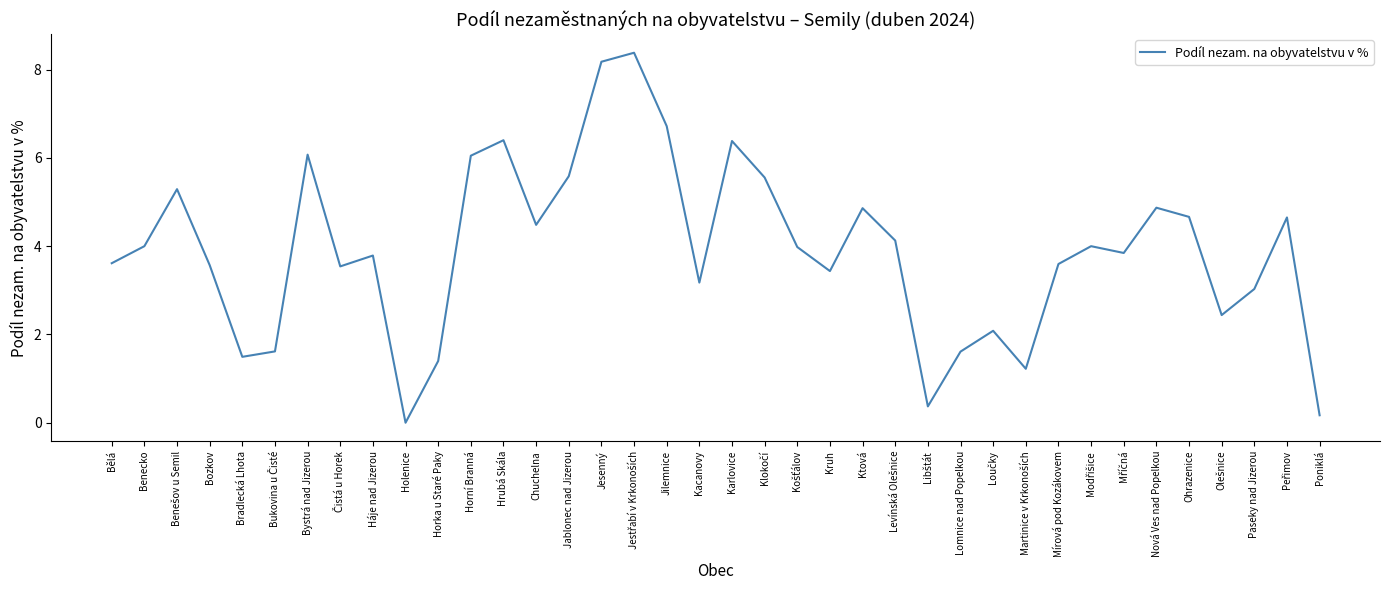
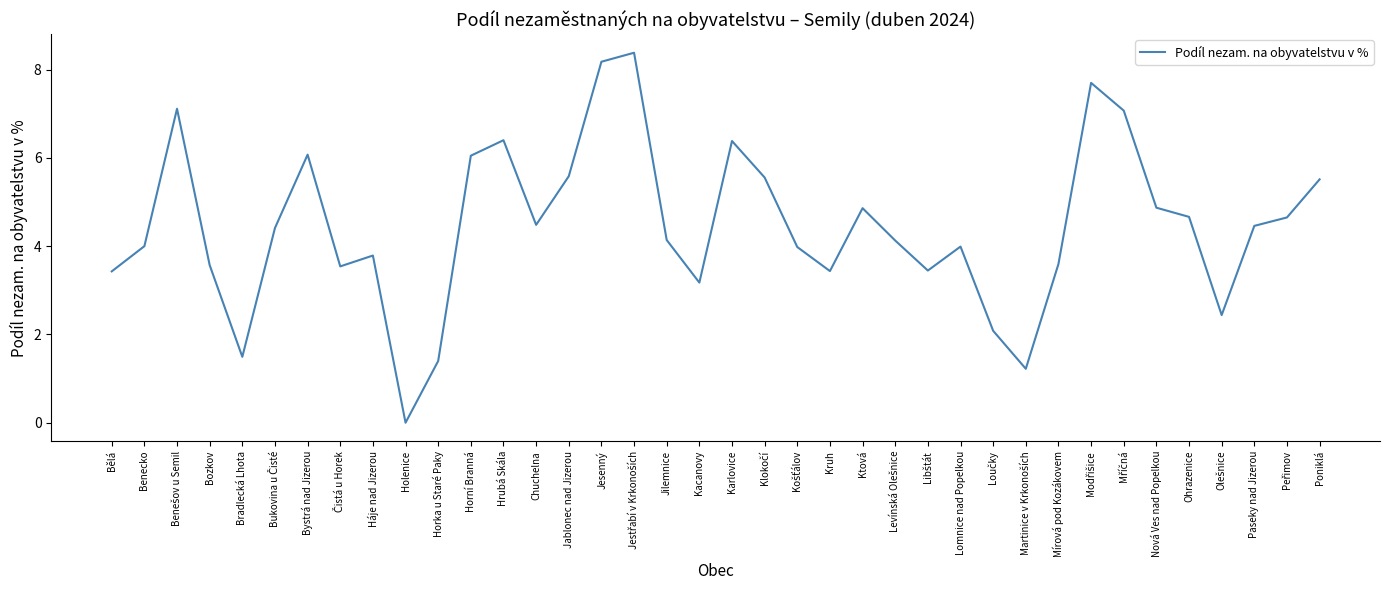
Bělá: 3.6 -> 3.4
Benešov u Semil: 5.3 -> 7.1
Bukovina u Čisté: 1.6 -> 4.4
Jilemnice: 6.7 -> 4.1
Libštát: 0.4 -> 3.4
Lomnice nad Popelkou: 1.6 -> 4.0
Modřišice: 4.0 -> 7.7
Mříčná: 3.8 -> 7.1
Paseky nad Jizerou: 3.0 -> 4.5
Poniklá: 0.2 -> 5.5
